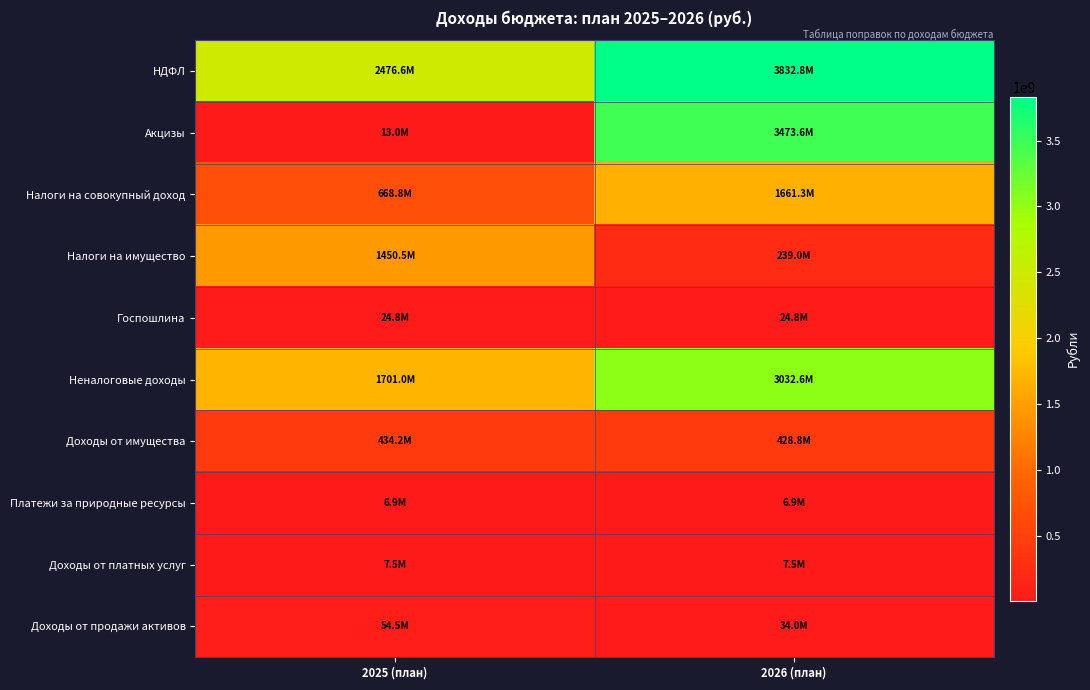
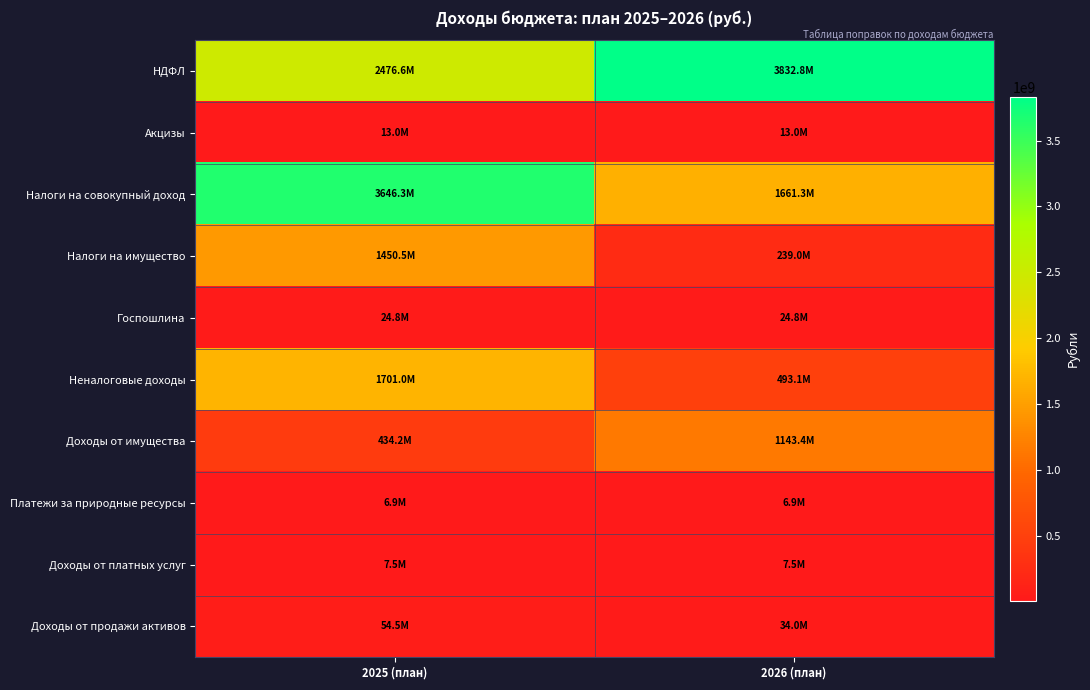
Акцизы, 2026 (план): 3473.6M -> 13.0M
Налоги на совокупный доход, 2025 (план): 668.8M -> 3646.3M
Неналоговые доходы, 2026 (план): 3032.6M -> 493.1M
Доходы от имущества, 2026 (план): 428.8M -> 1143.4M
